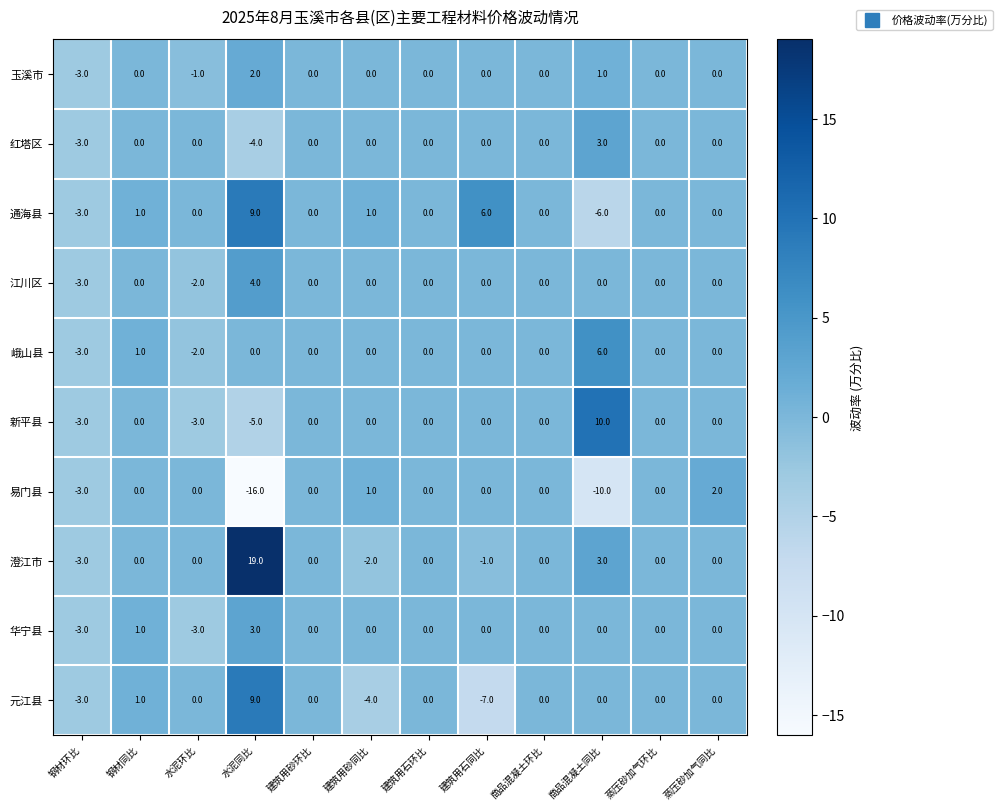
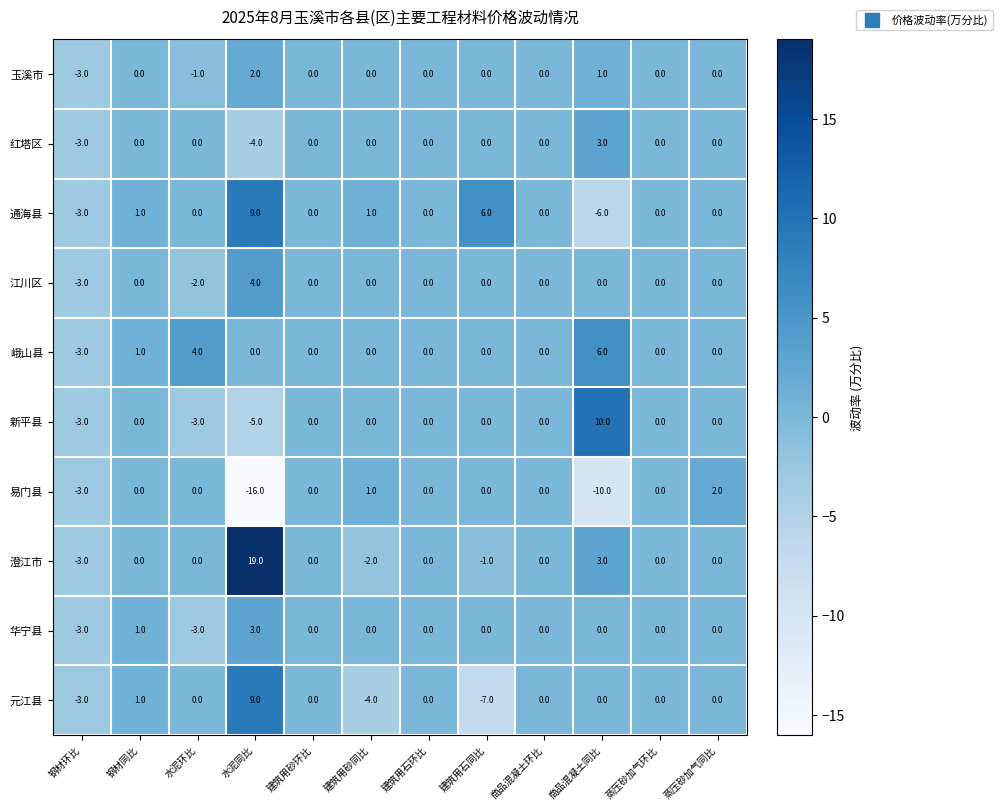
峨山县, 水泥环比: -2.0 -> 4.0
